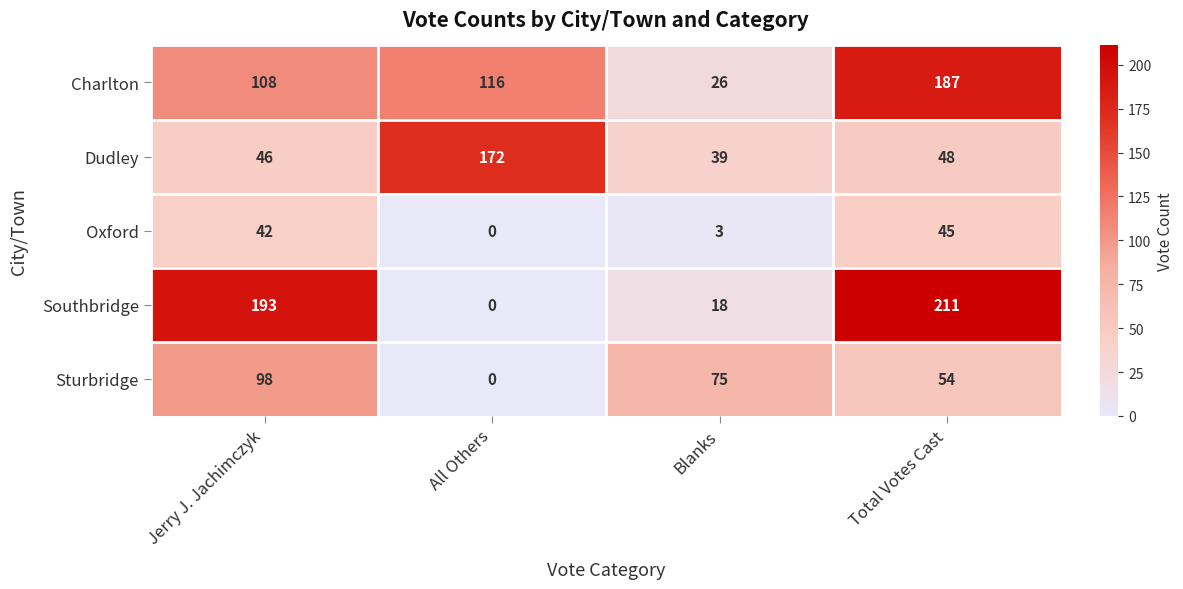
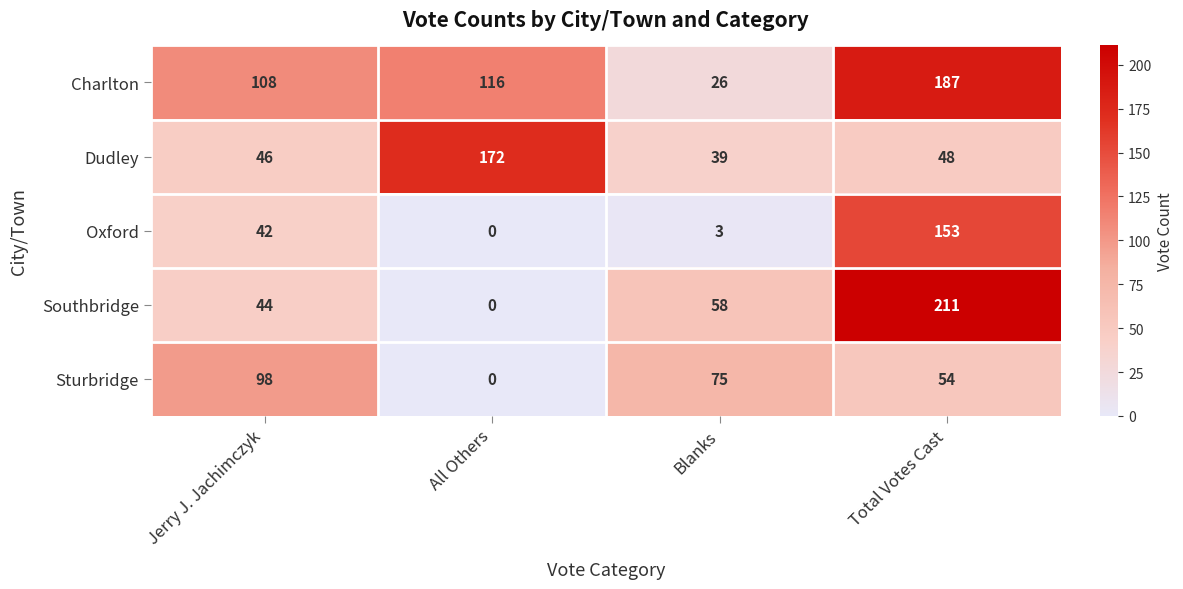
Oxford, Total Votes Cast: 45 -> 153
Southbridge, Jerry J. Jachimczyk: 193 -> 44
Southbridge, Blanks: 18 -> 58
